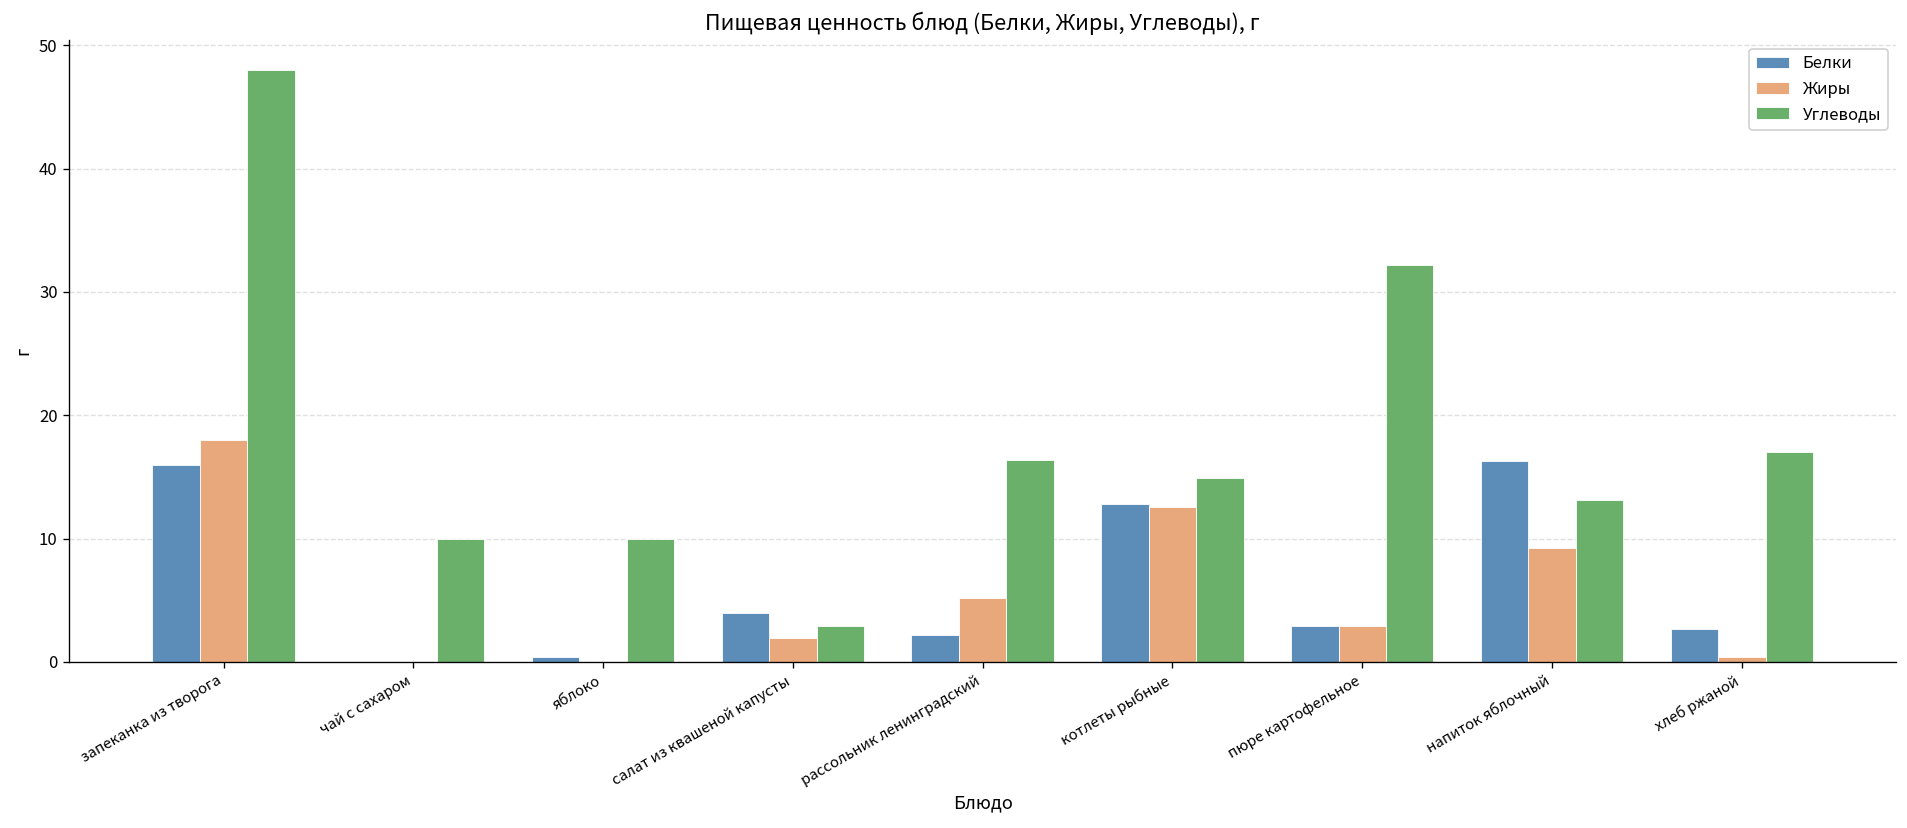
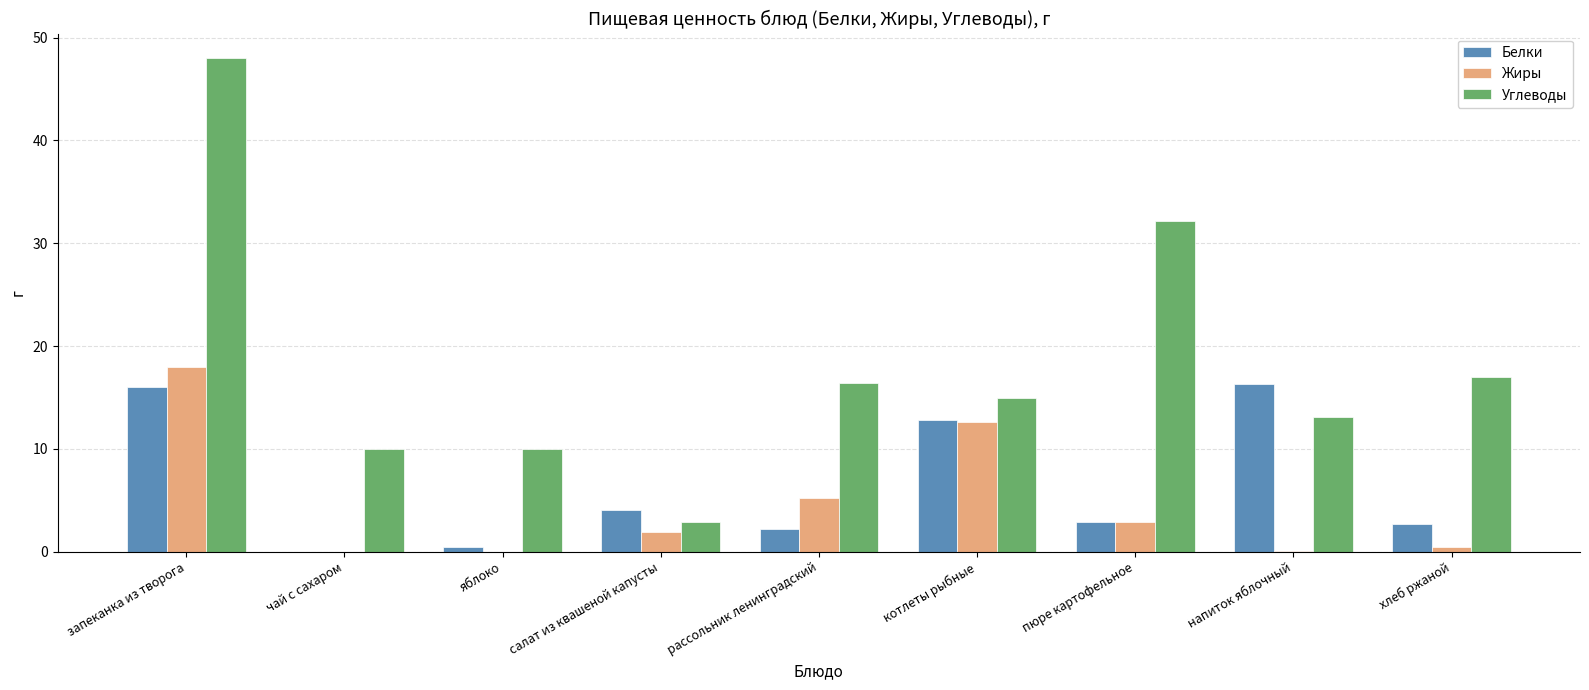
Жиры, напиток яблочный: 9.2 -> 0.1
